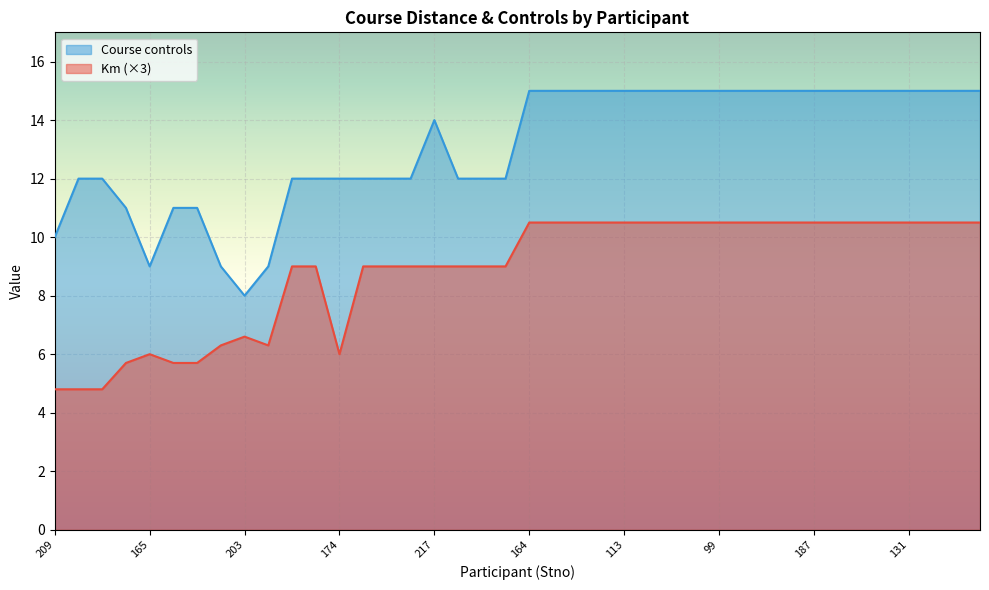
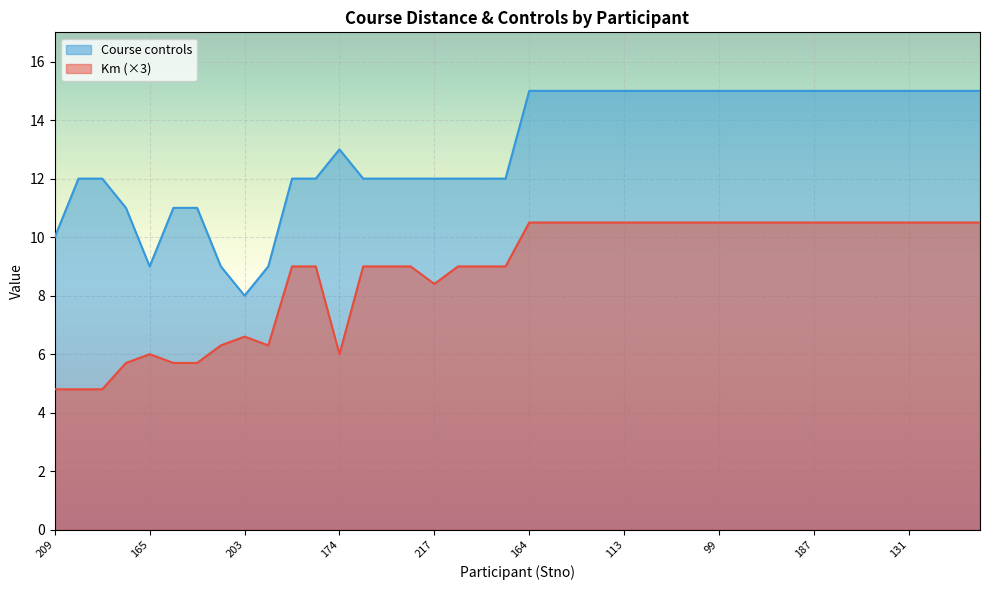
Course controls, 174: 12 -> 13
Course controls, 217: 14 -> 12
Km (×3), 217: 9.0 -> 8.4
